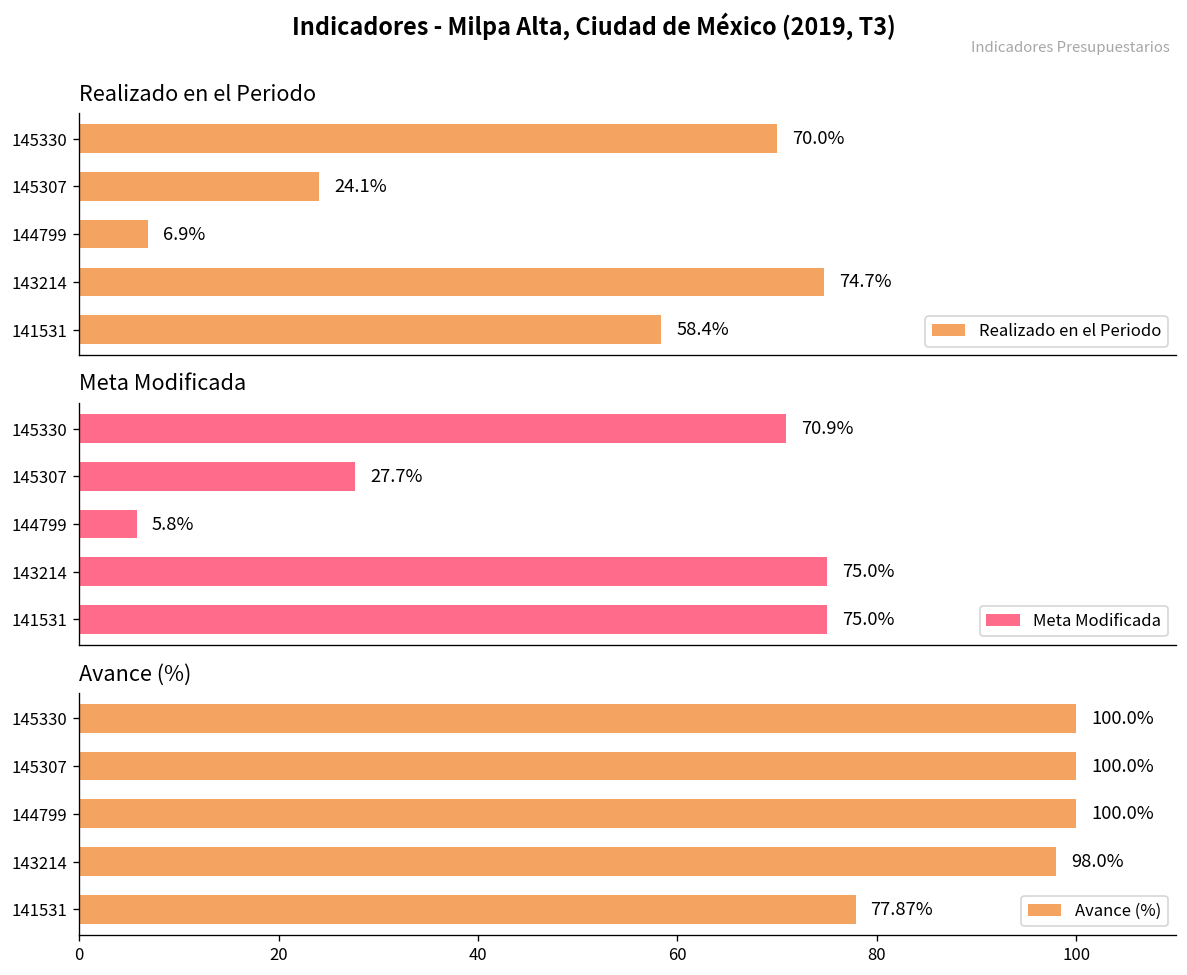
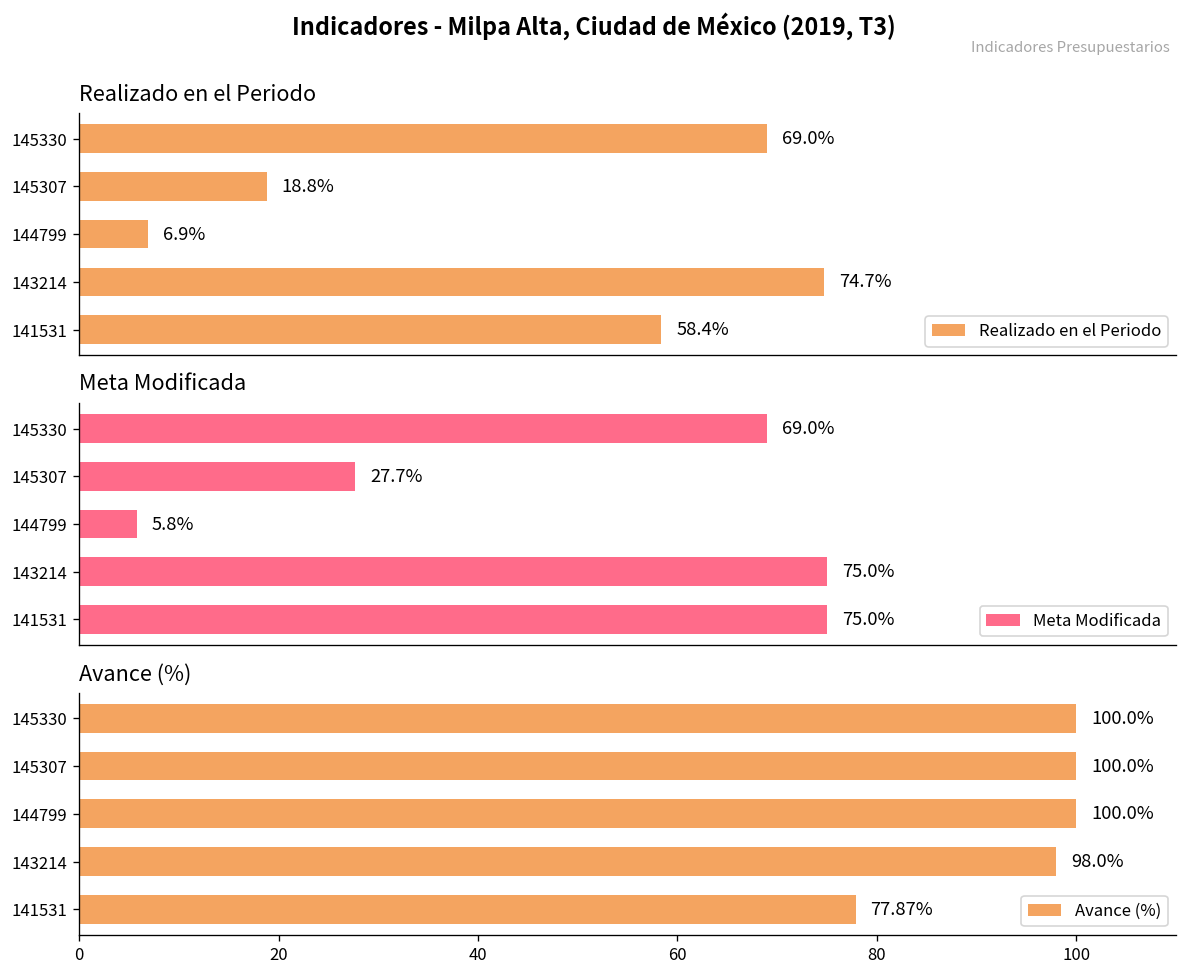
Realizado en el Periodo, 145330: 70.0% -> 69.0%
Realizado en el Periodo, 145307: 24.1% -> 18.8%
Meta Modificada, 145330: 70.9% -> 69.0%
